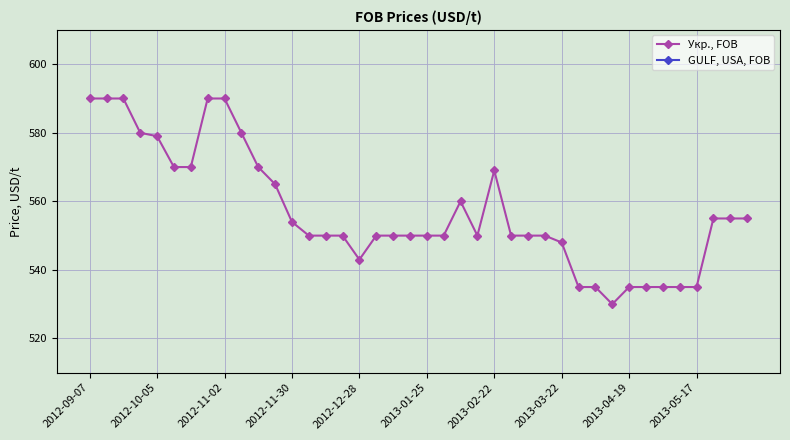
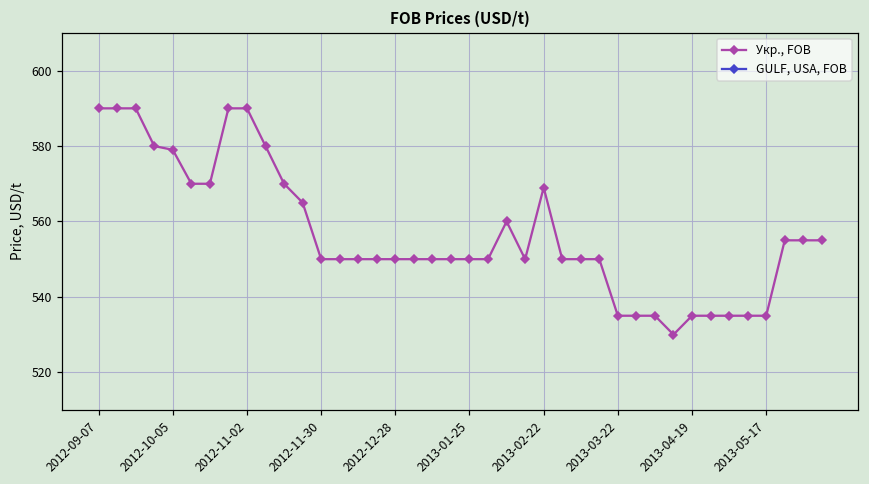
2012-11-30: 554 -> 550
2012-12-28: 543 -> 550
2013-03-22: 548 -> 535
